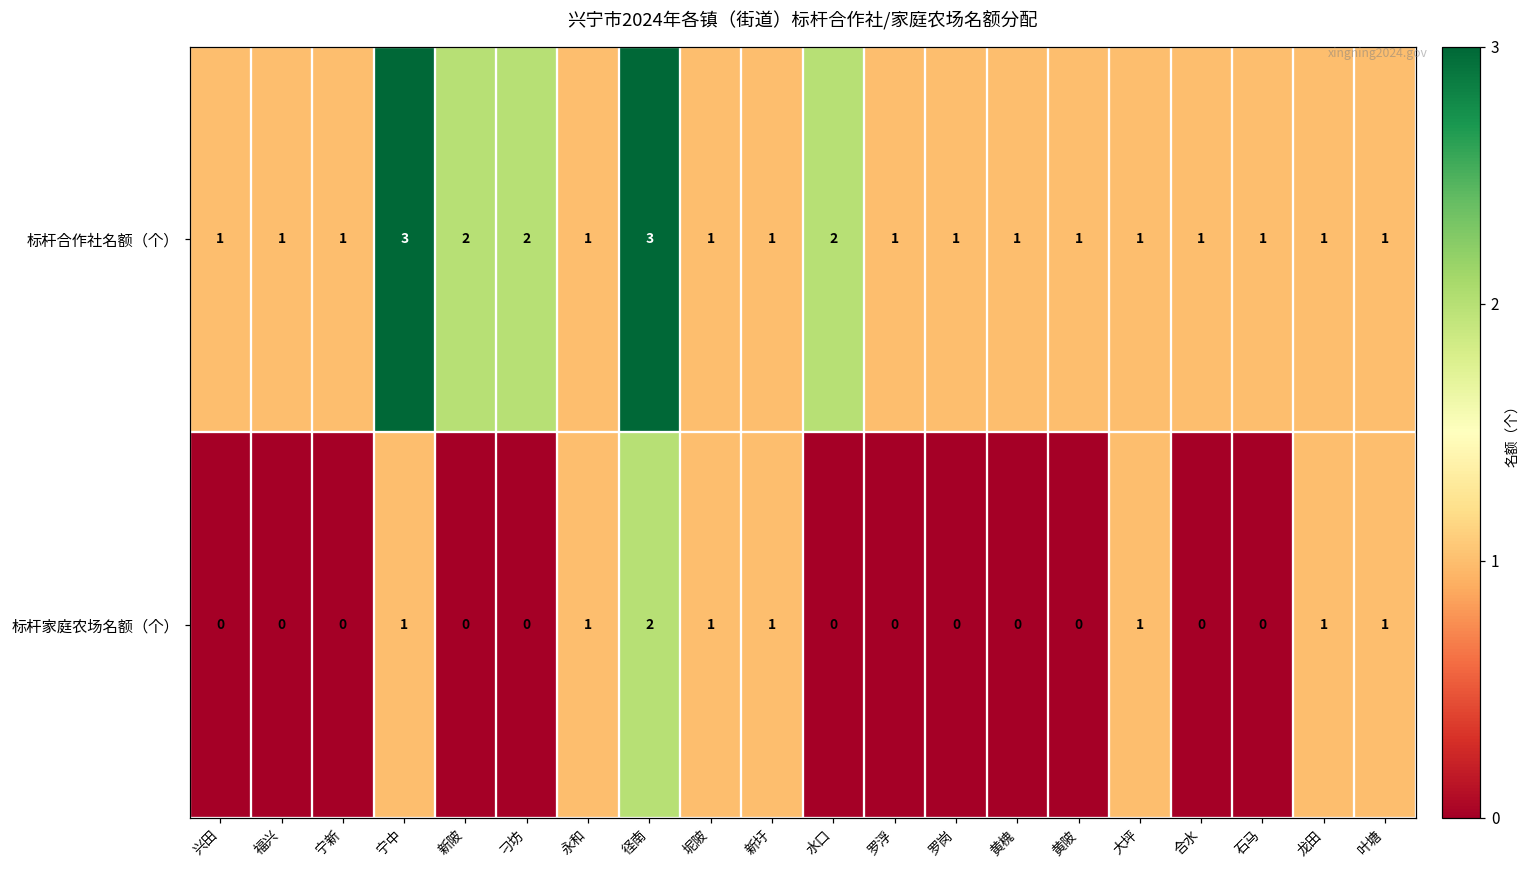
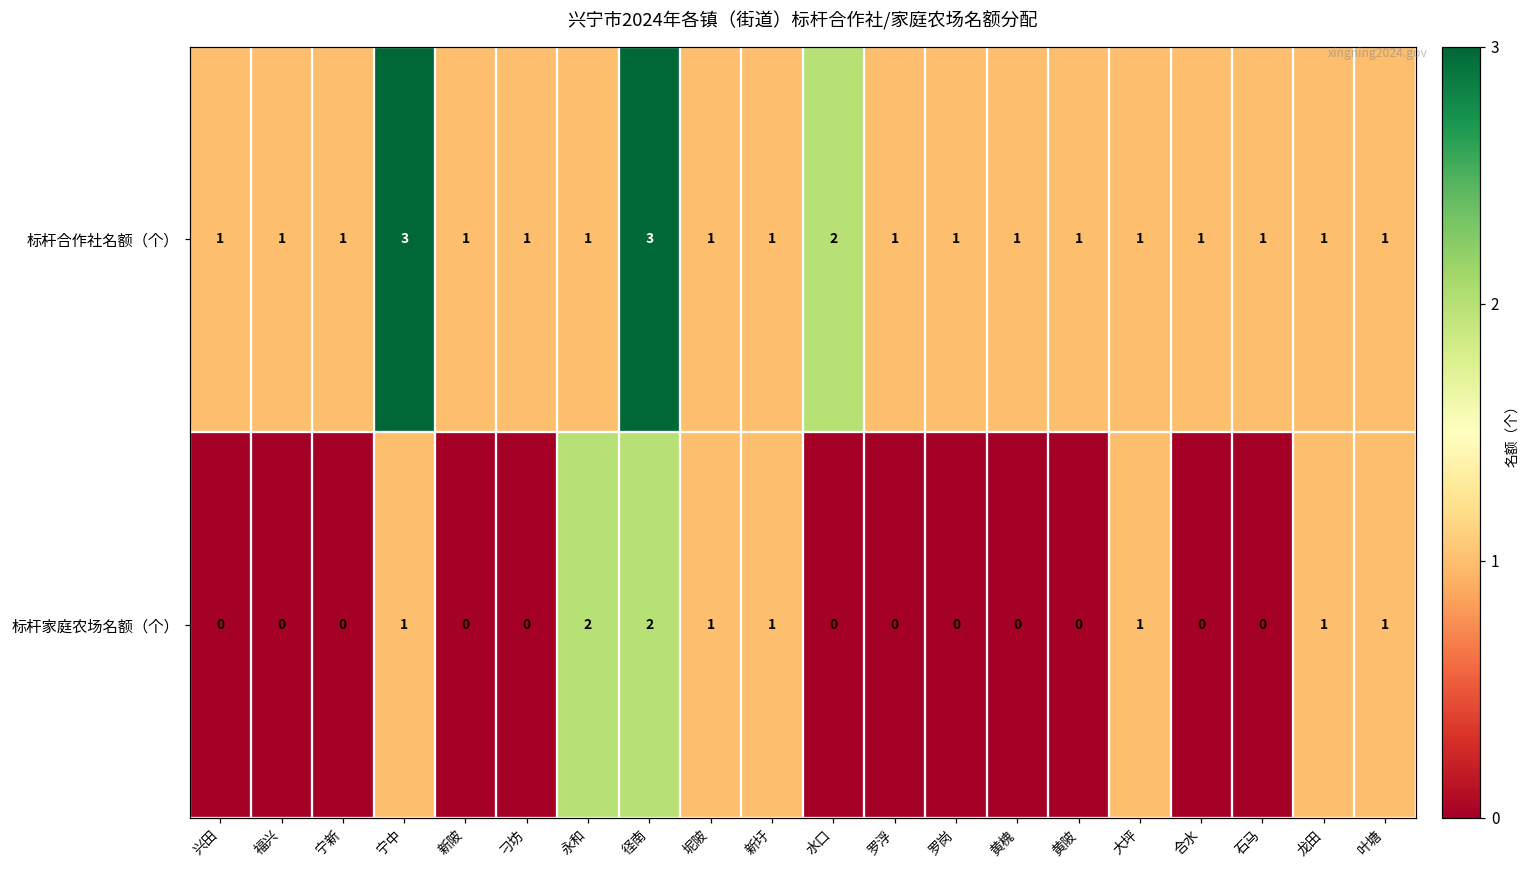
标杆合作社名额（个）, 新陂: 2 -> 1
标杆合作社名额（个）, 刁坊: 2 -> 1
标杆家庭农场名额（个）, 永和: 1 -> 2
